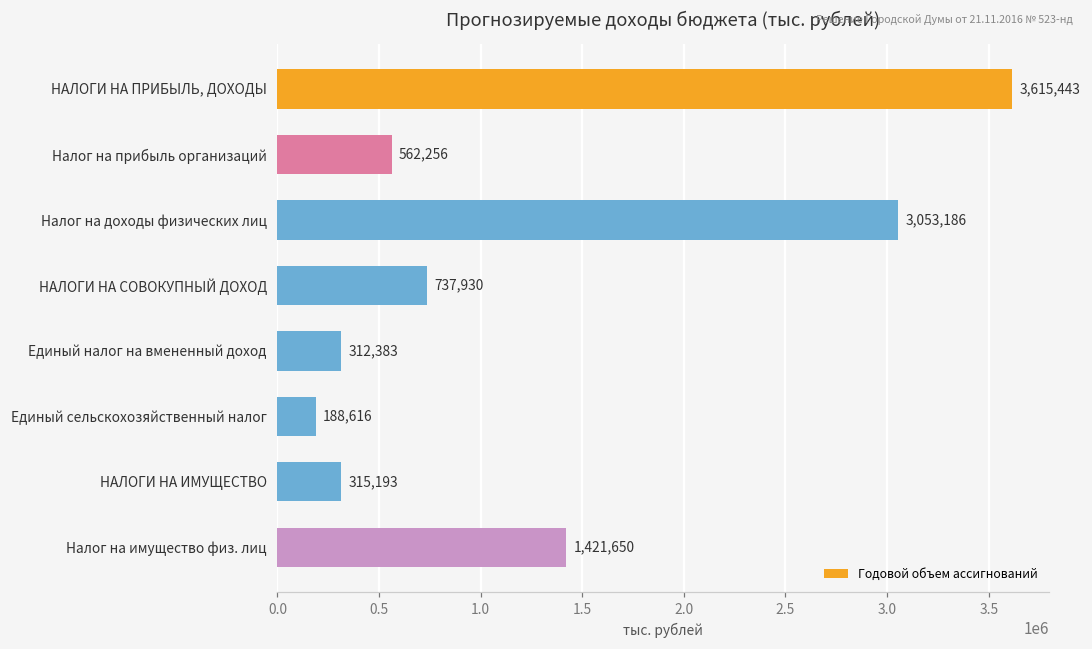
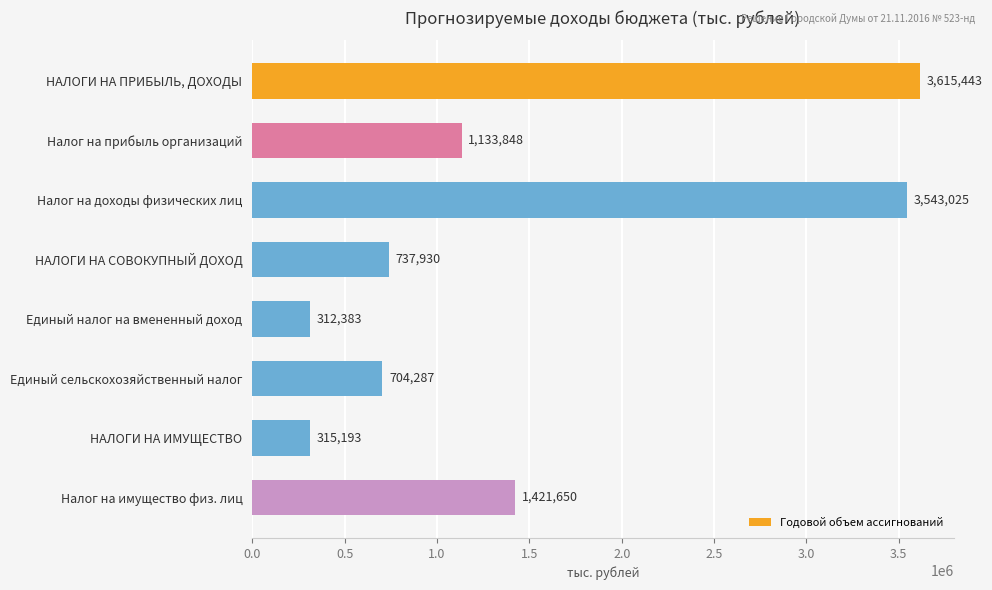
Налог на прибыль организаций: 562,256 -> 1,133,848
Налог на доходы физических лиц: 3,053,186 -> 3,543,025
Единый сельскохозяйственный налог: 188,616 -> 704,287
